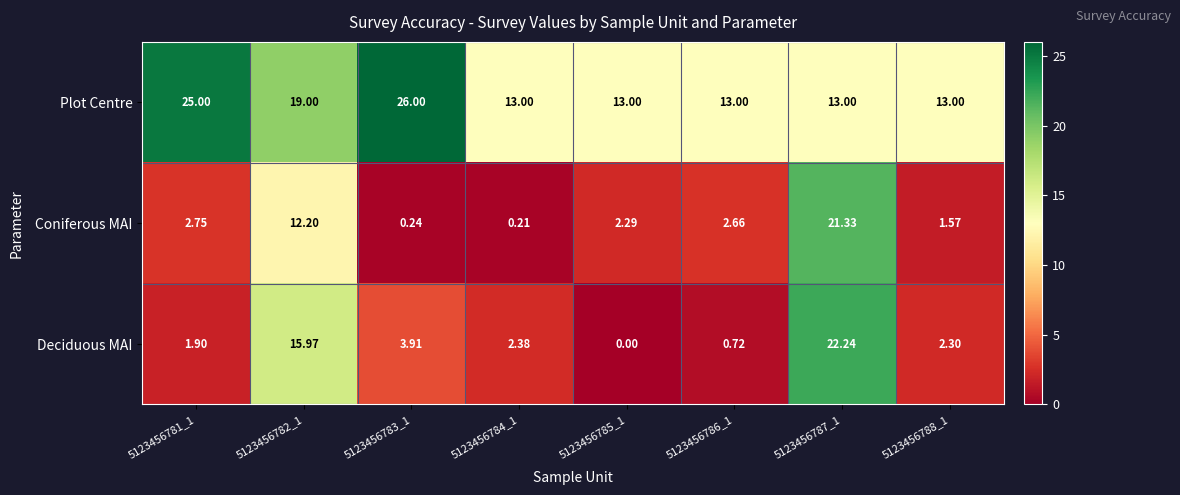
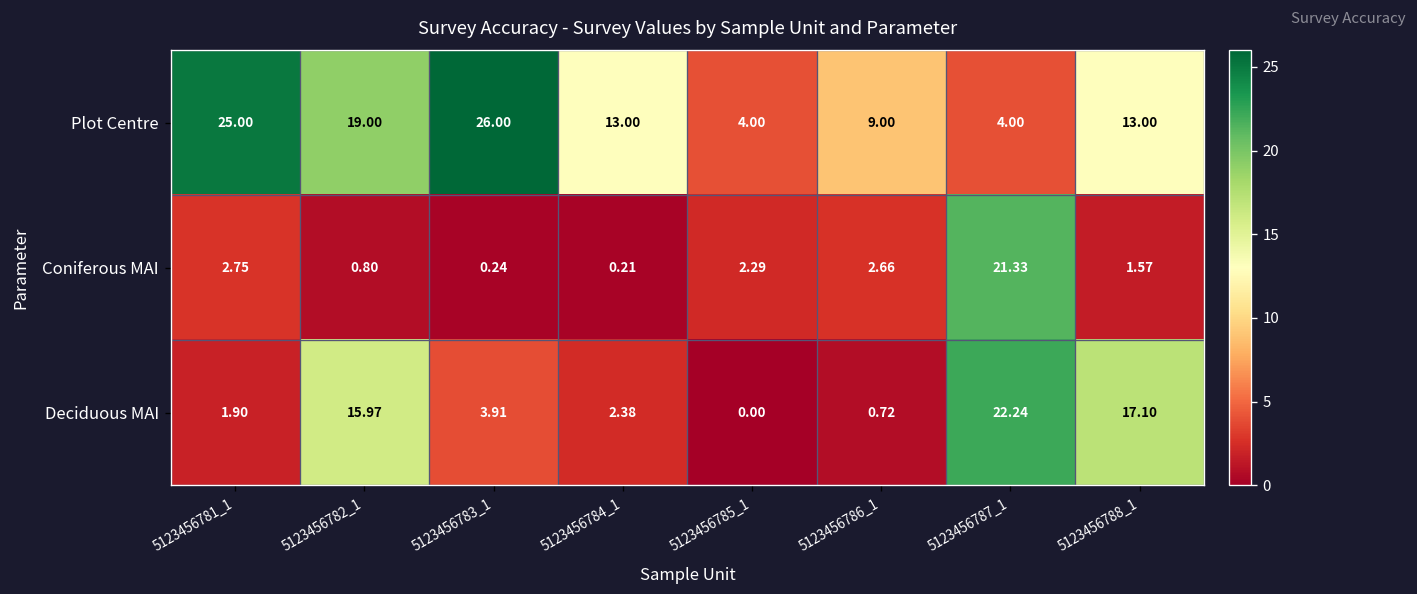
Plot Centre, 5123456785_1: 13.00 -> 4.00
Plot Centre, 5123456786_1: 13.00 -> 9.00
Plot Centre, 5123456787_1: 13.00 -> 4.00
Coniferous MAI, 5123456782_1: 12.20 -> 0.80
Deciduous MAI, 5123456788_1: 2.30 -> 17.10
